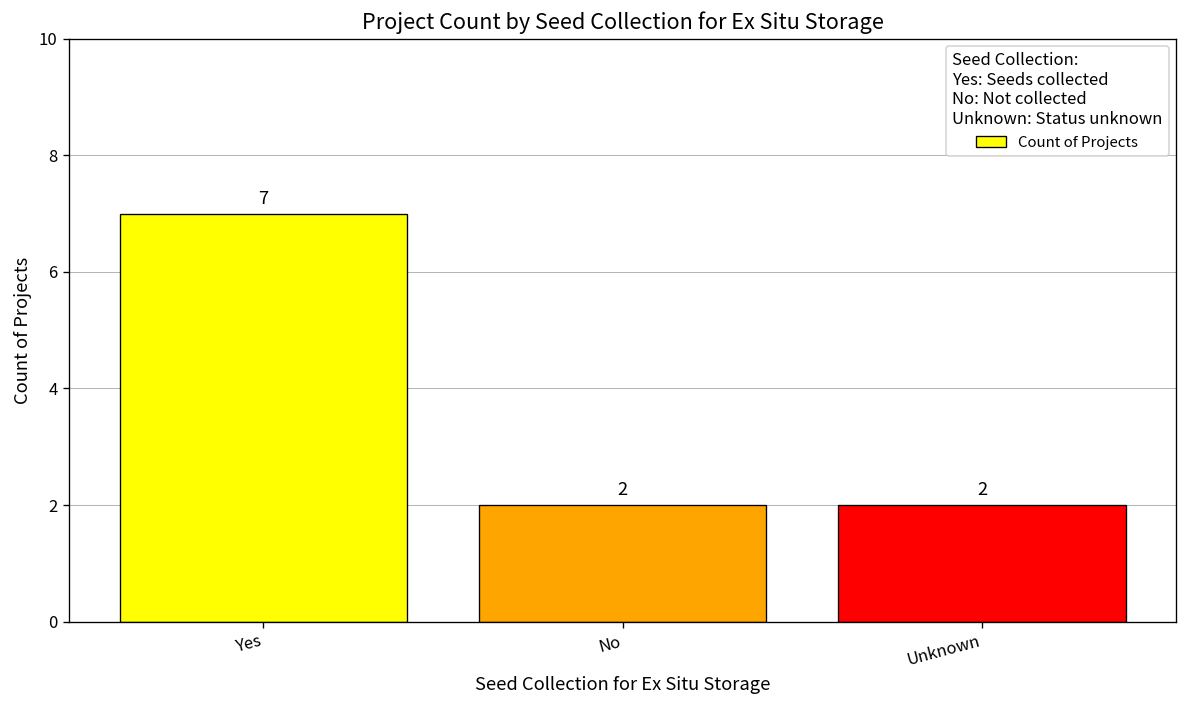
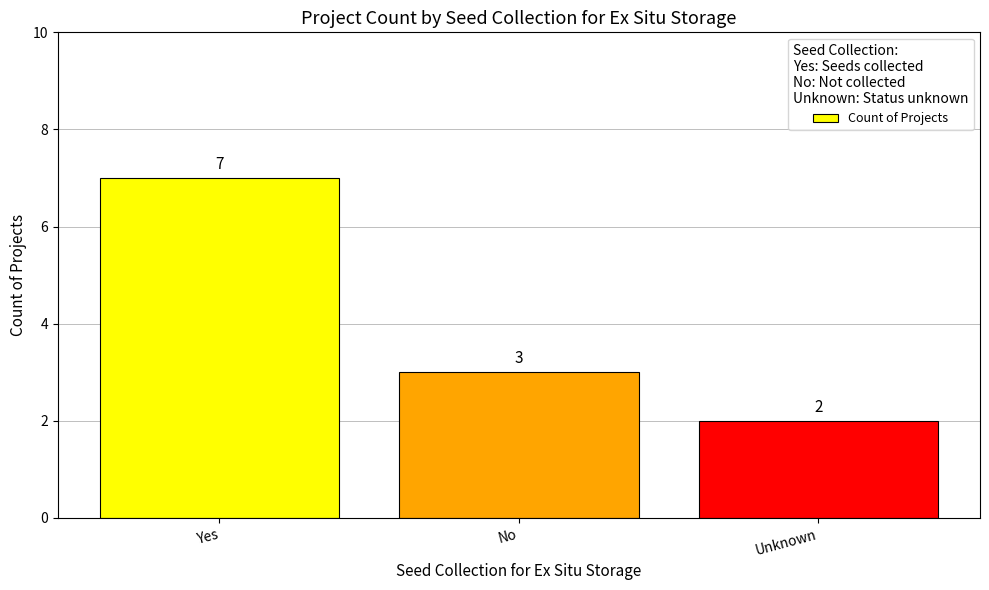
No: 2 -> 3
